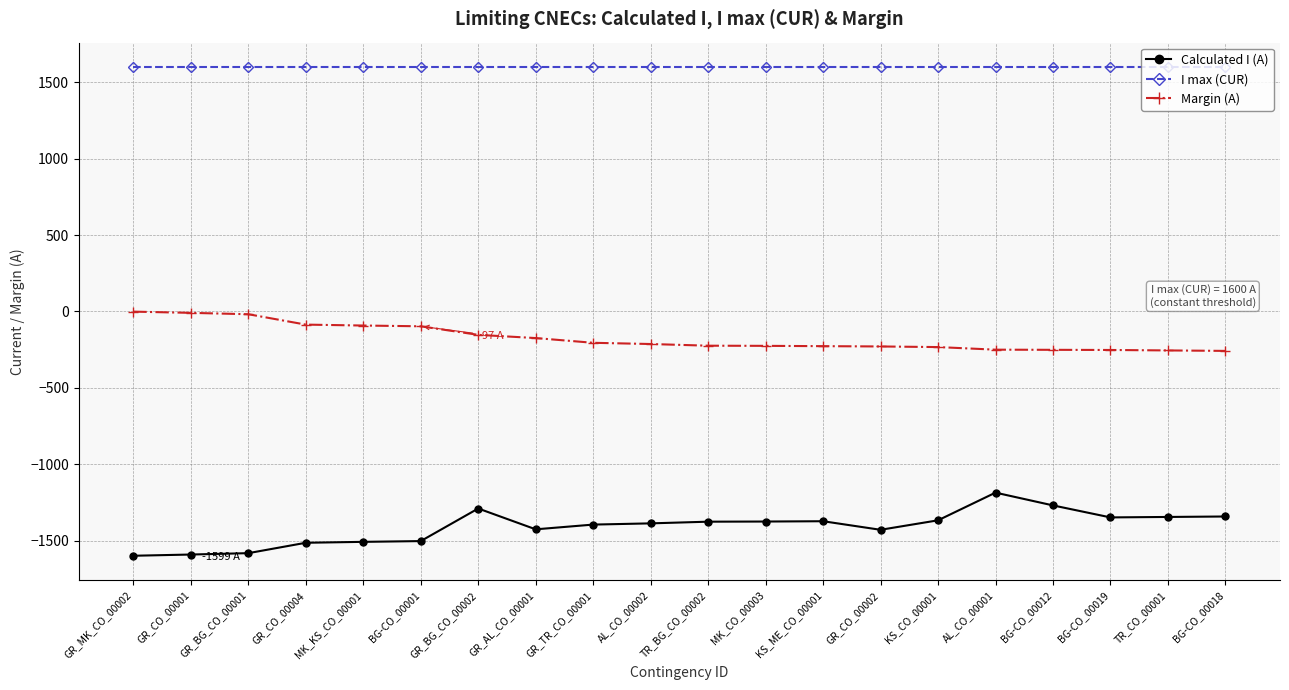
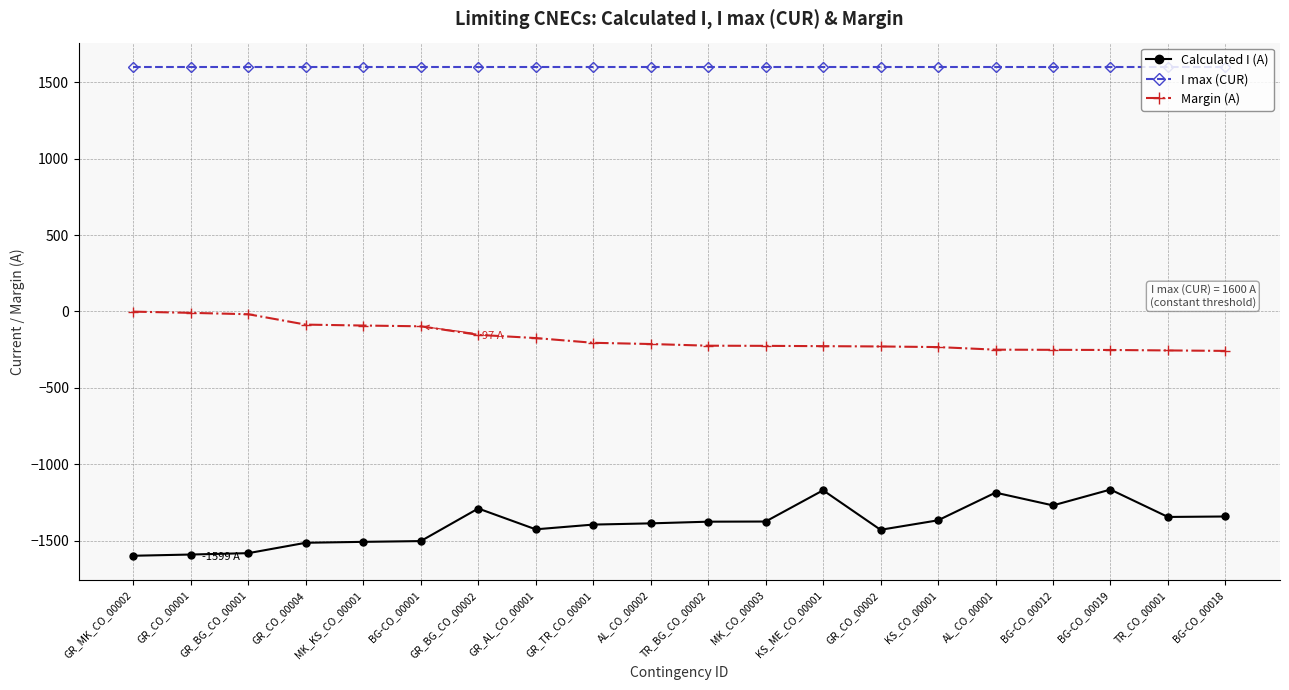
Calculated I (A), KS_ME_CO_00001: -1370 -> -1170
Calculated I (A), BG-CO_00019: -1350 -> -1170
